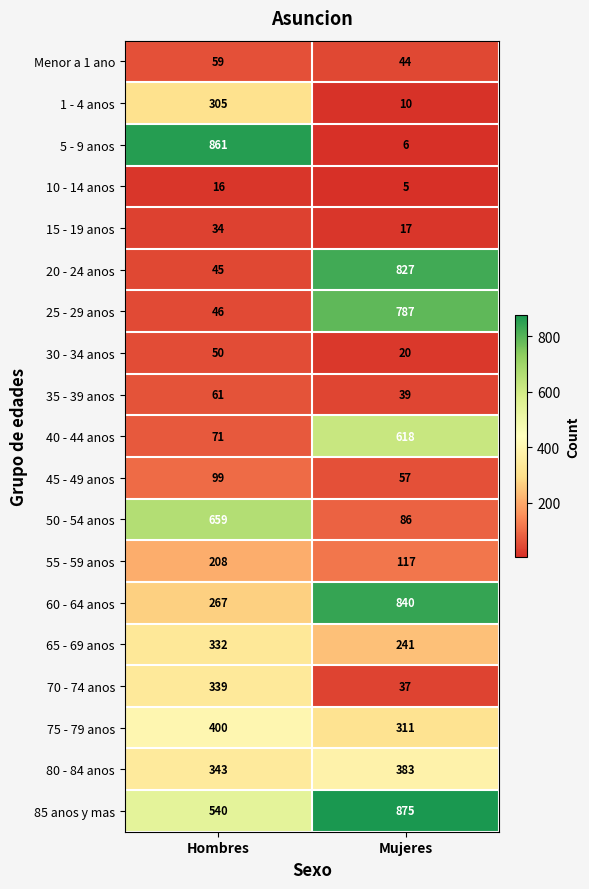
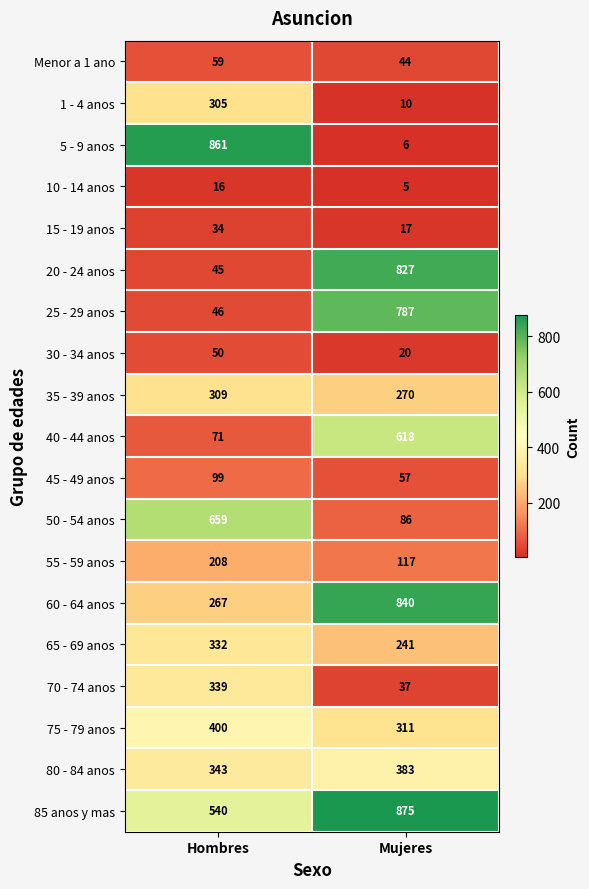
35 - 39 anos, Hombres: 61 -> 309
35 - 39 anos, Mujeres: 39 -> 270
